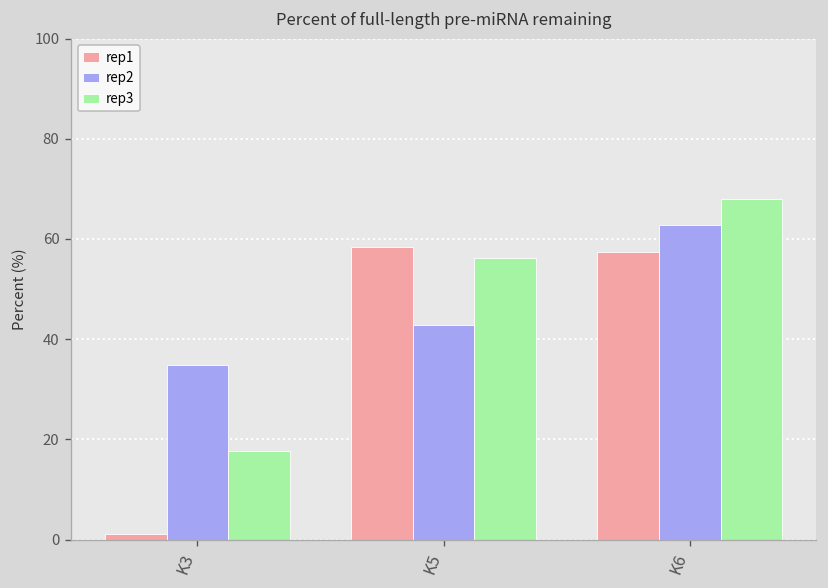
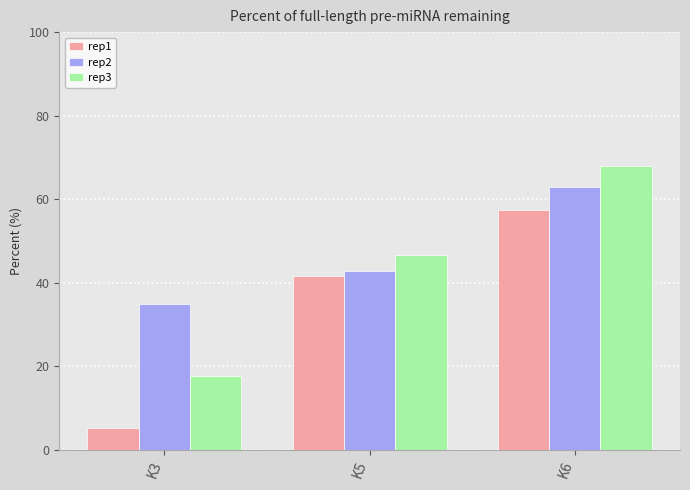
rep1, K3: 1 -> 5
rep1, K5: 58 -> 42
rep3, K5: 56 -> 47
